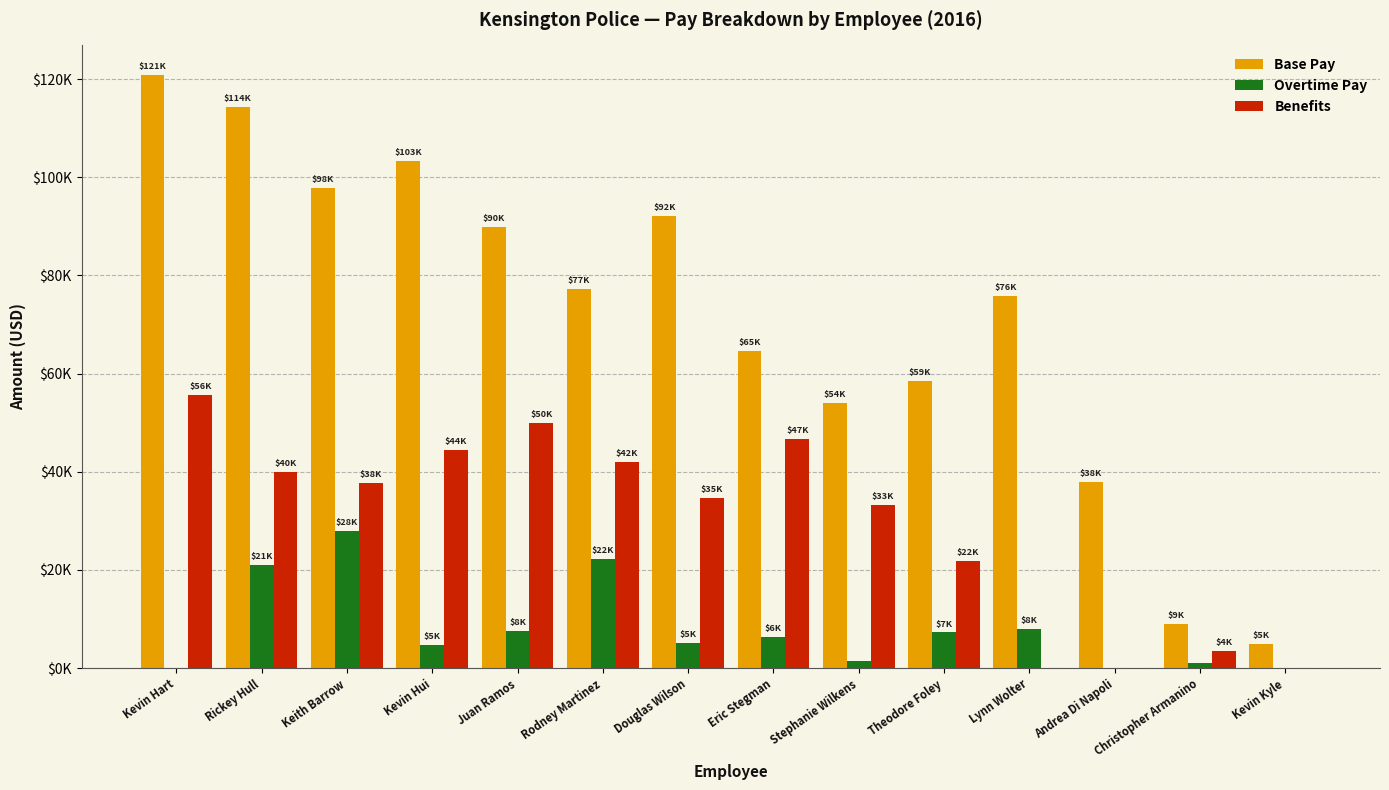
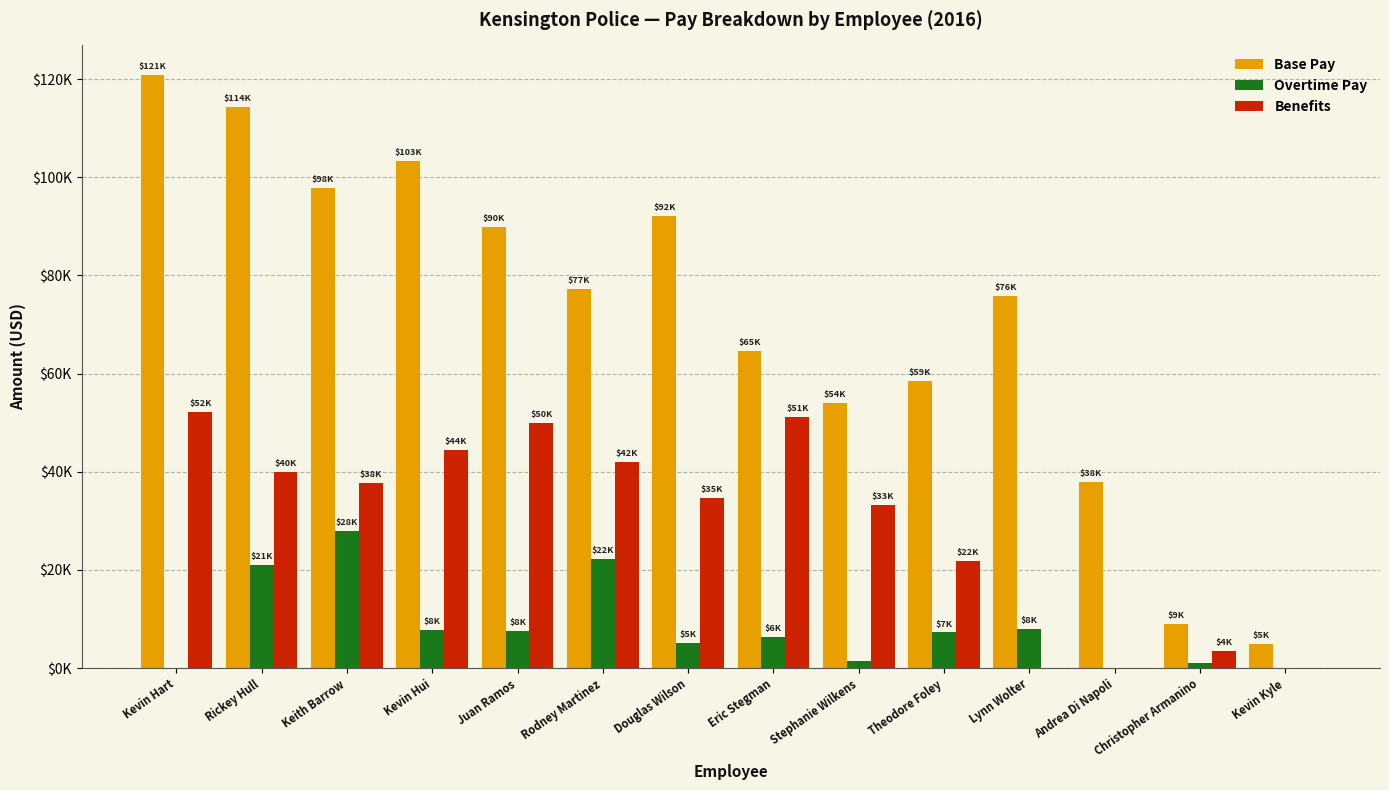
Benefits, Kevin Hart: $56K -> $52K
Overtime Pay, Kevin Hui: $5K -> $8K
Benefits, Eric Stegman: $47K -> $51K
